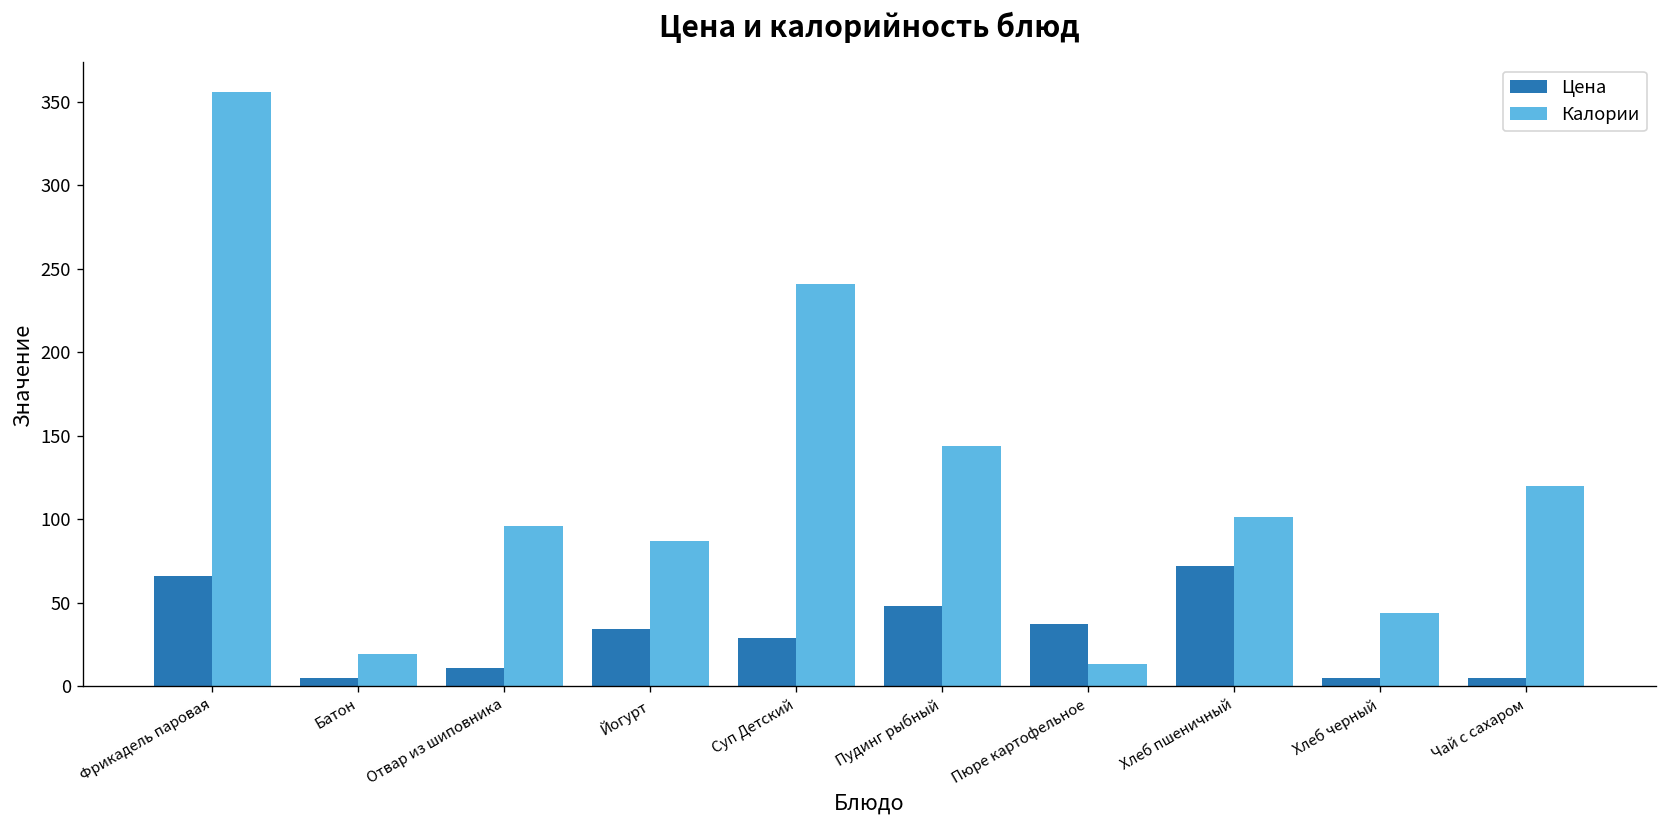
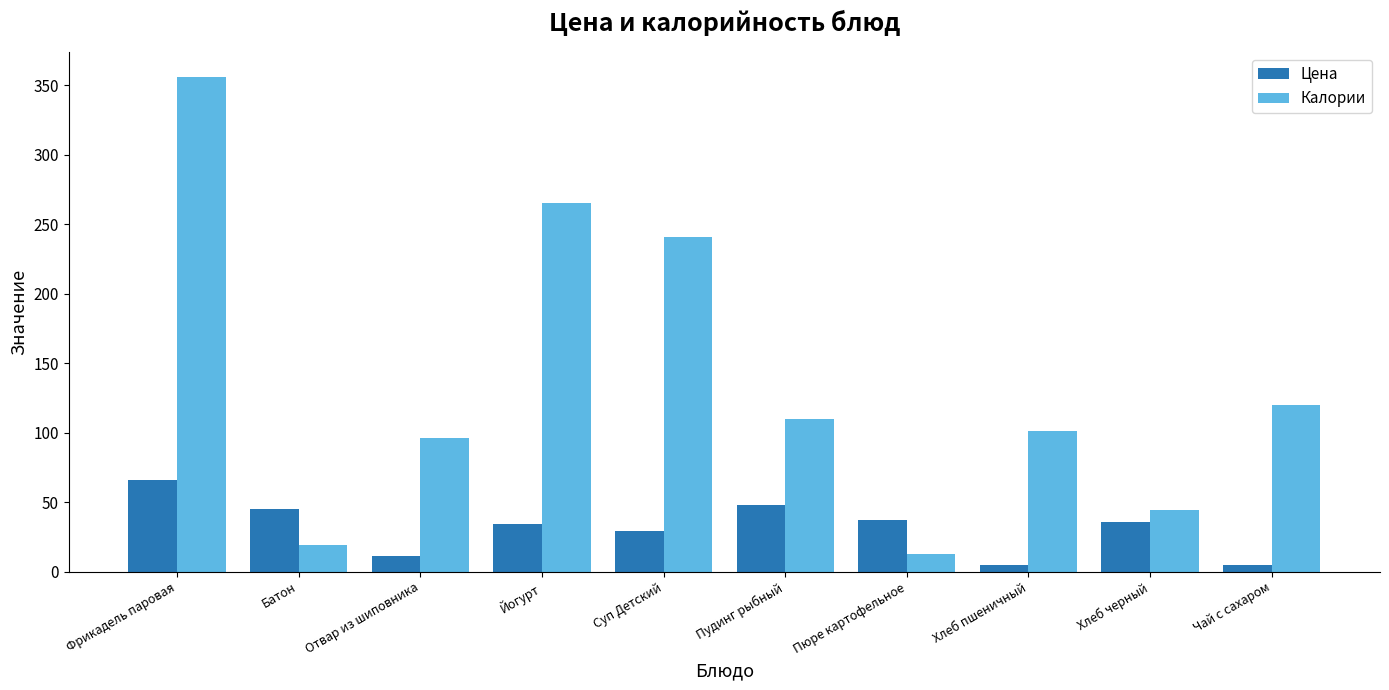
Цена, Батон: 5 -> 45
Калории, Йогурт: 87 -> 265
Калории, Пудинг рыбный: 144 -> 110
Цена, Хлеб пшеничный: 72 -> 5
Цена, Хлеб черный: 5 -> 36
